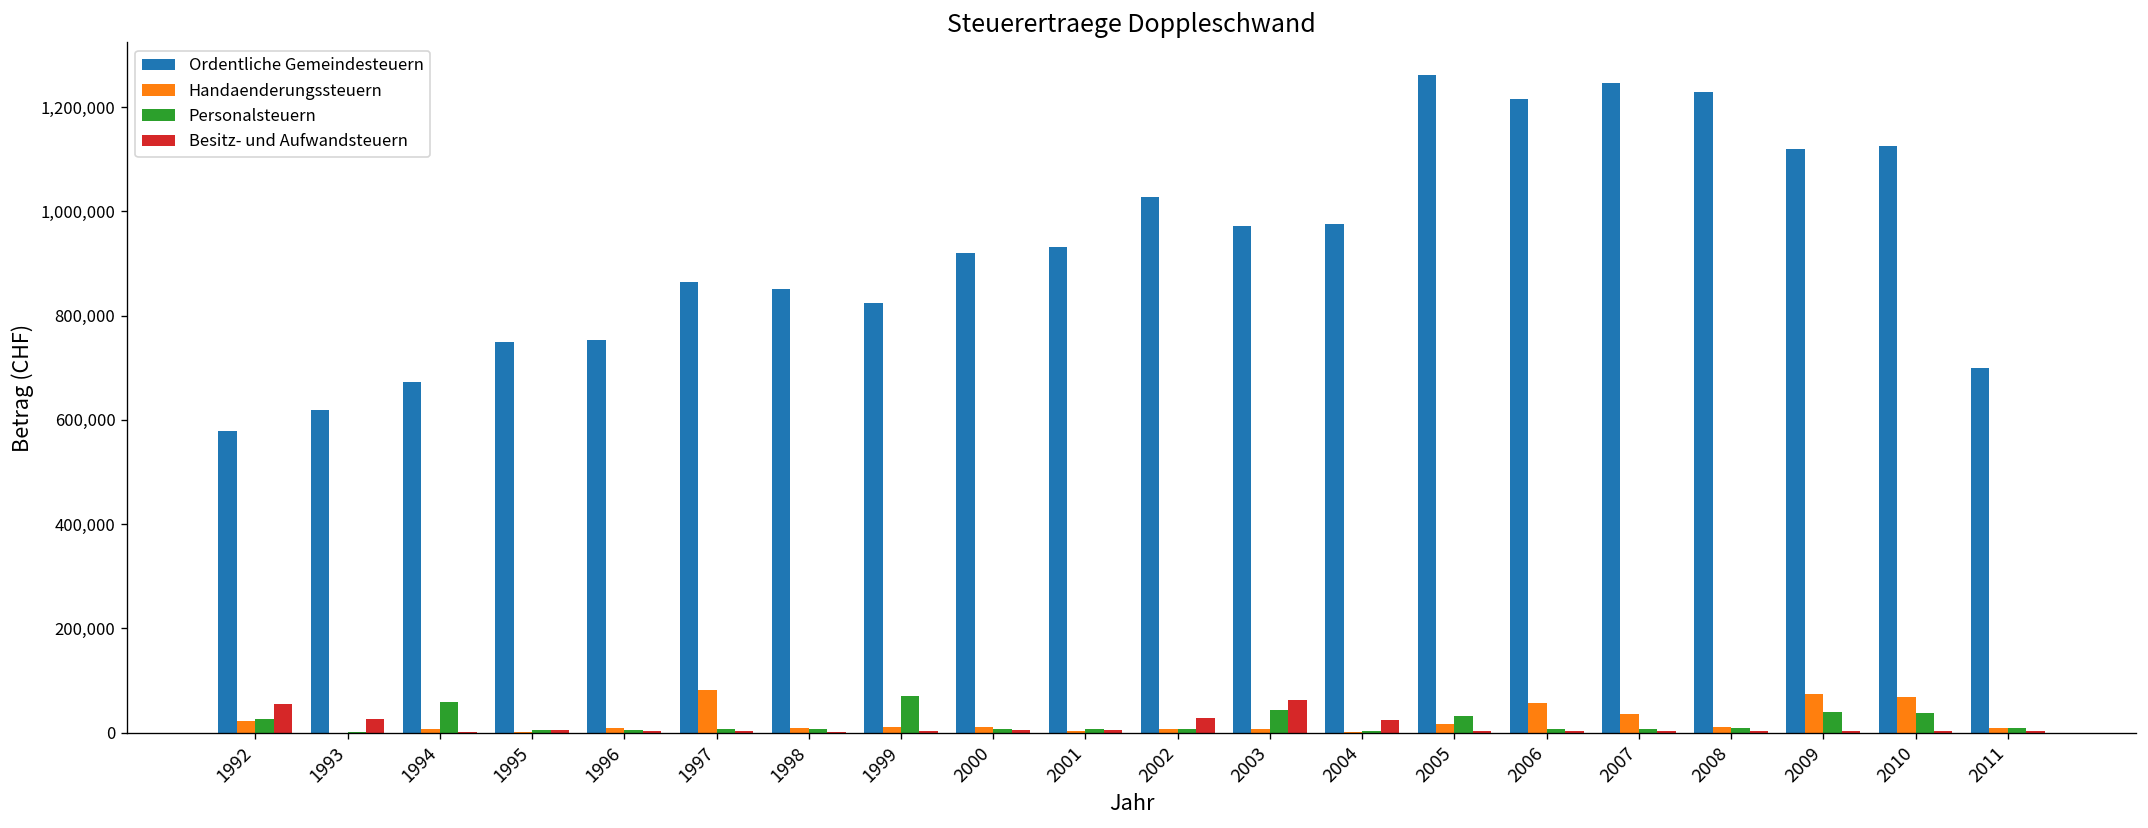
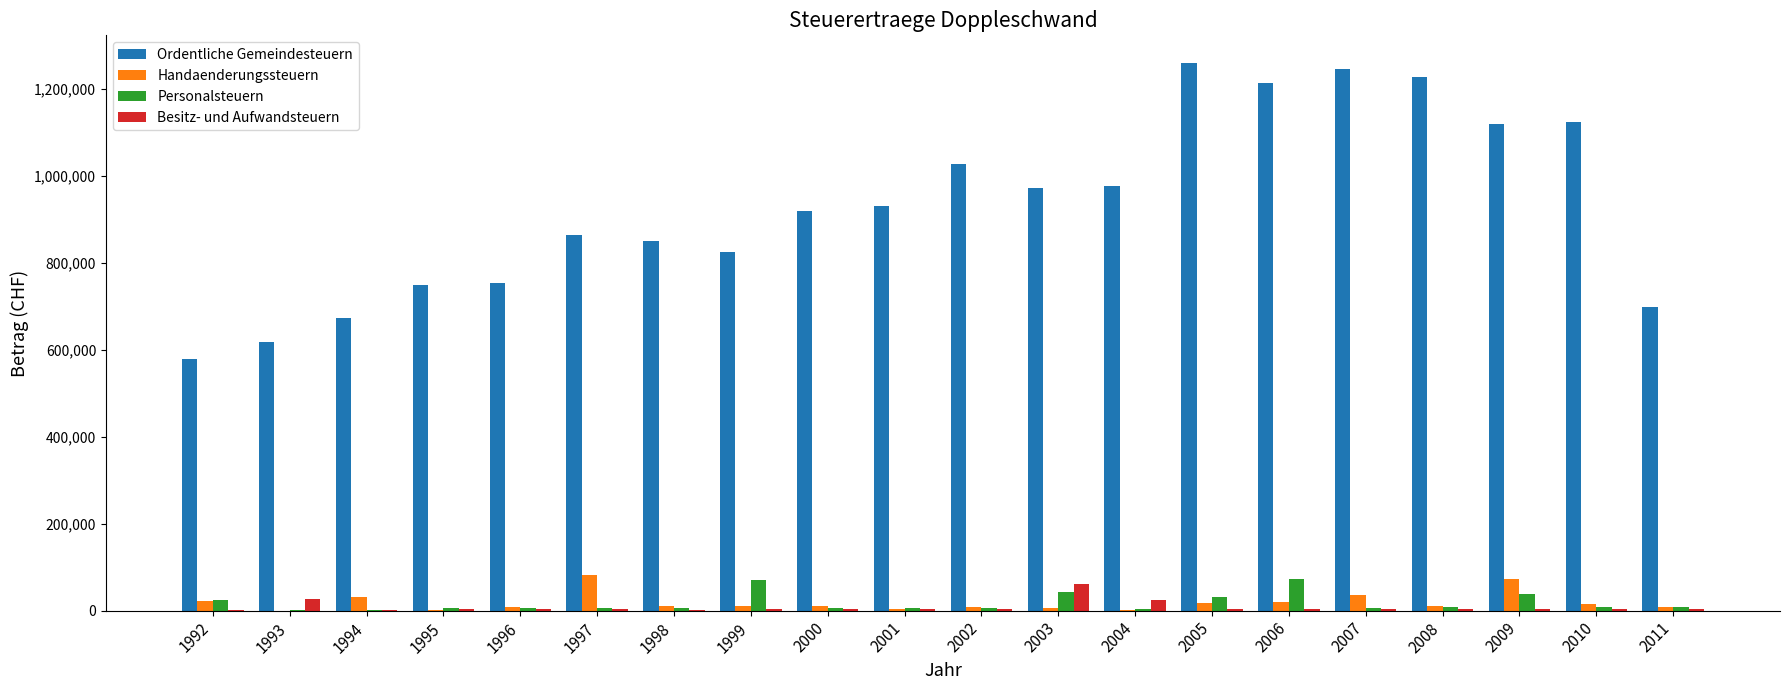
Besitz- und Aufwandsteuern, 1992: 50,000 -> 0
Handaenderungssteuern, 1994: 10,000 -> 30,000
Personalsteuern, 1994: 60,000 -> 0
Besitz- und Aufwandsteuern, 2002: 30,000 -> 0
Handaenderungssteuern, 2006: 60,000 -> 20,000
Personalsteuern, 2006: 10,000 -> 70,000
Handaenderungssteuern, 2010: 70,000 -> 20,000
Personalsteuern, 2010: 40,000 -> 10,000
